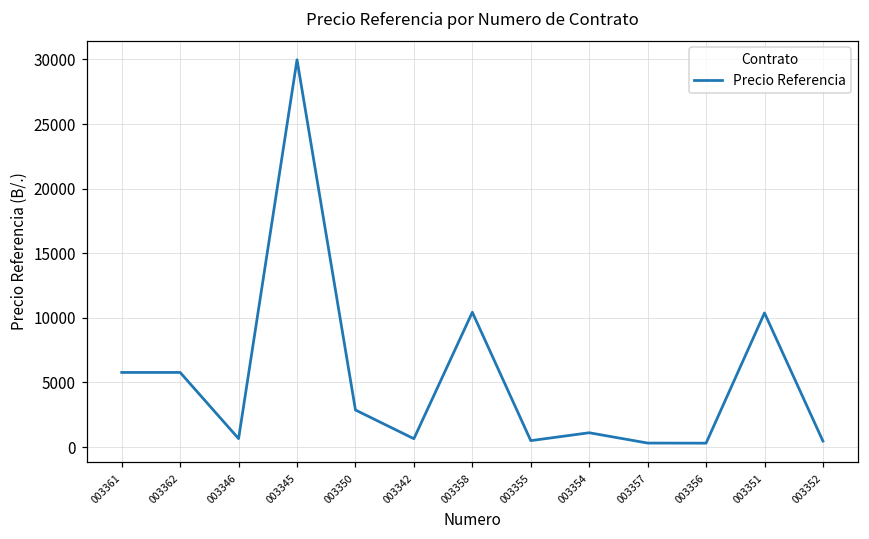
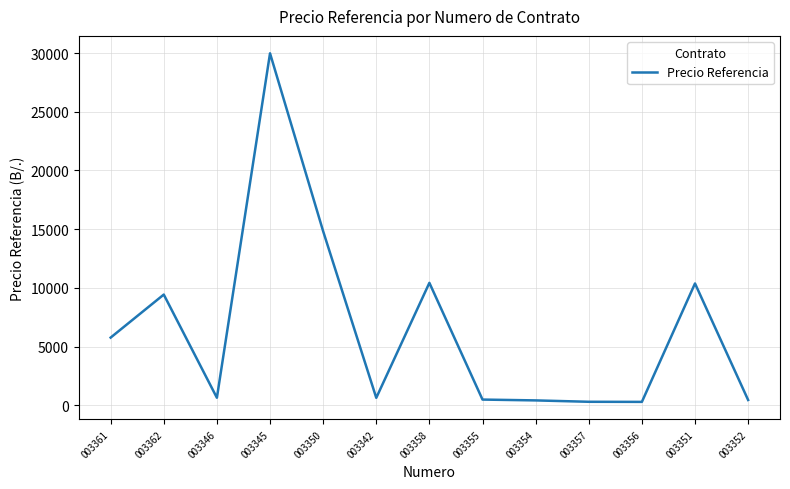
003362: 5800 -> 9400
003350: 2900 -> 14800
003354: 1100 -> 400
